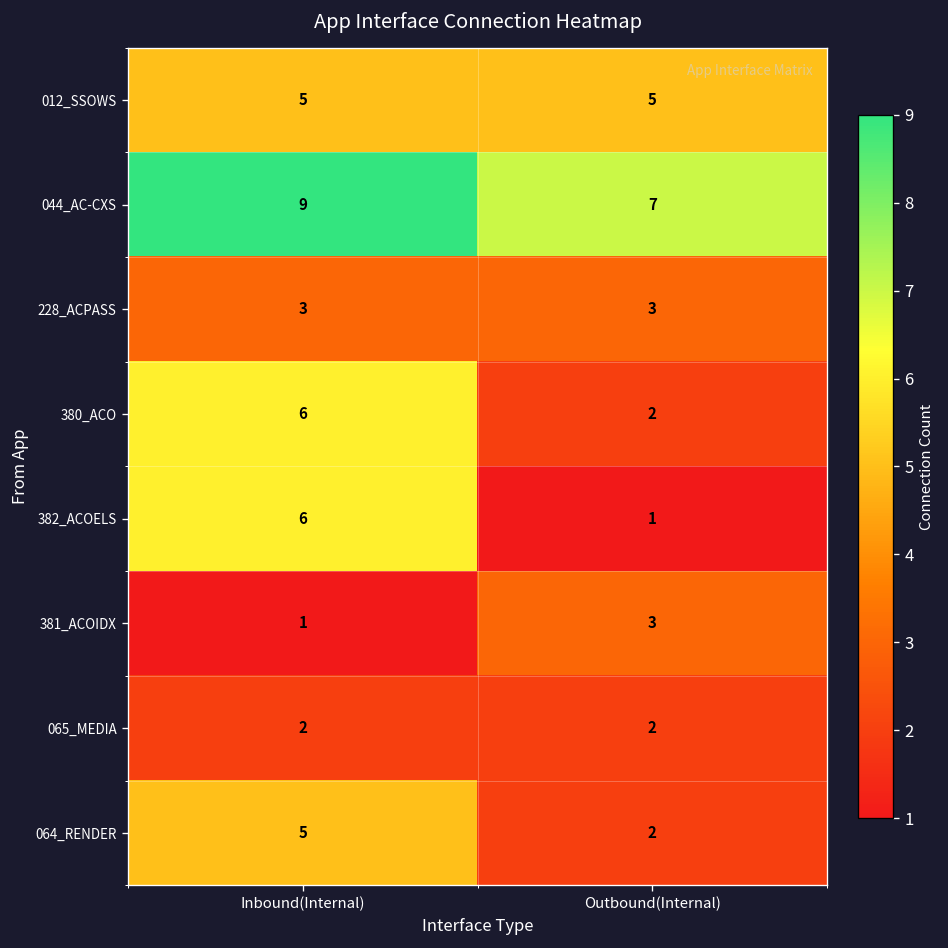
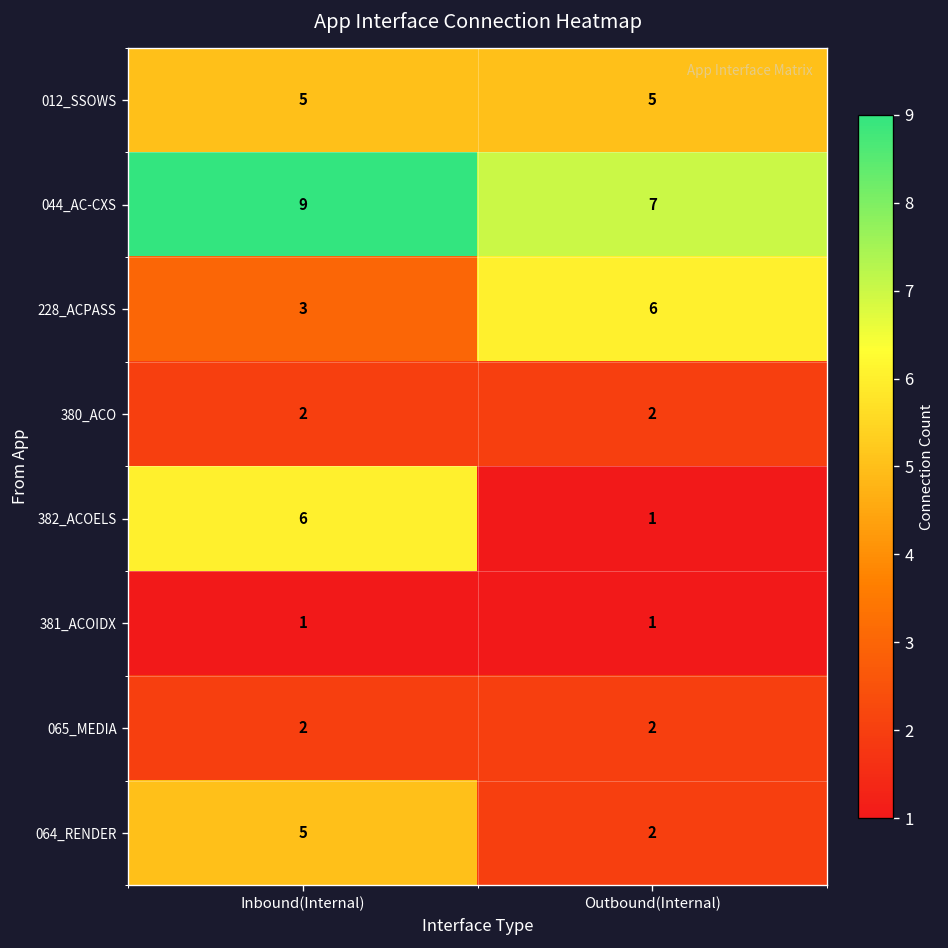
228_ACPASS, Outbound(Internal): 3 -> 6
380_ACO, Inbound(Internal): 6 -> 2
381_ACOIDX, Outbound(Internal): 3 -> 1
